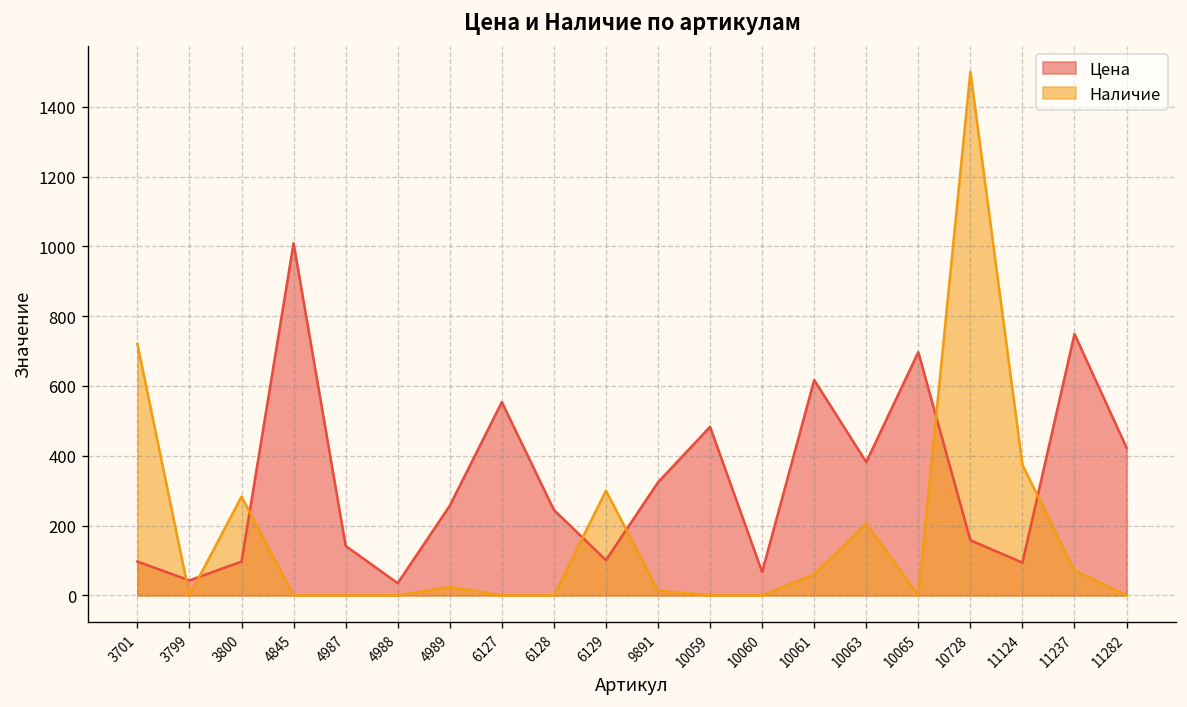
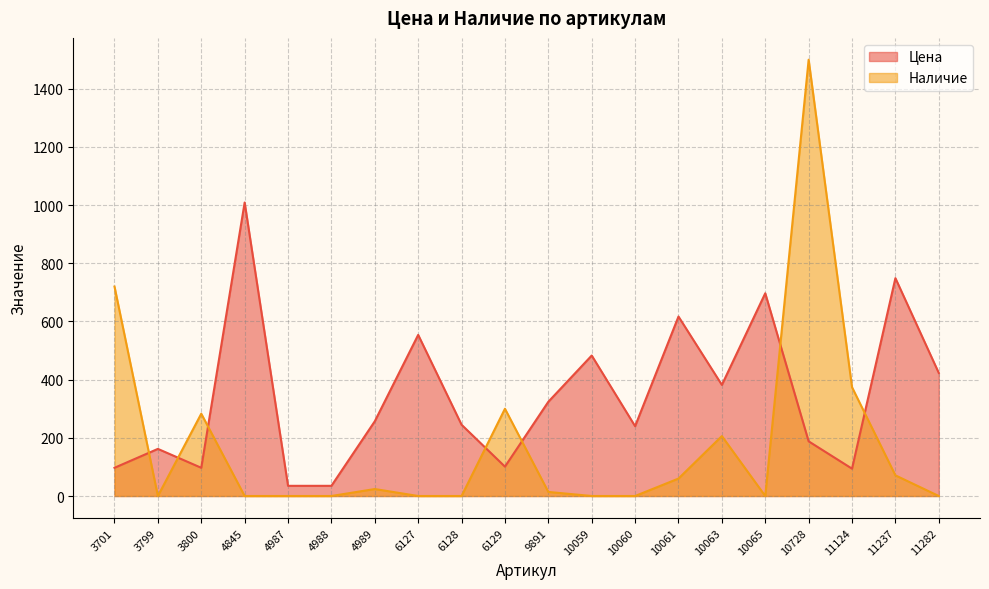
Цена, 3799: 40 -> 160
Цена, 4987: 140 -> 40
Цена, 10060: 70 -> 240
Цена, 10728: 160 -> 190
